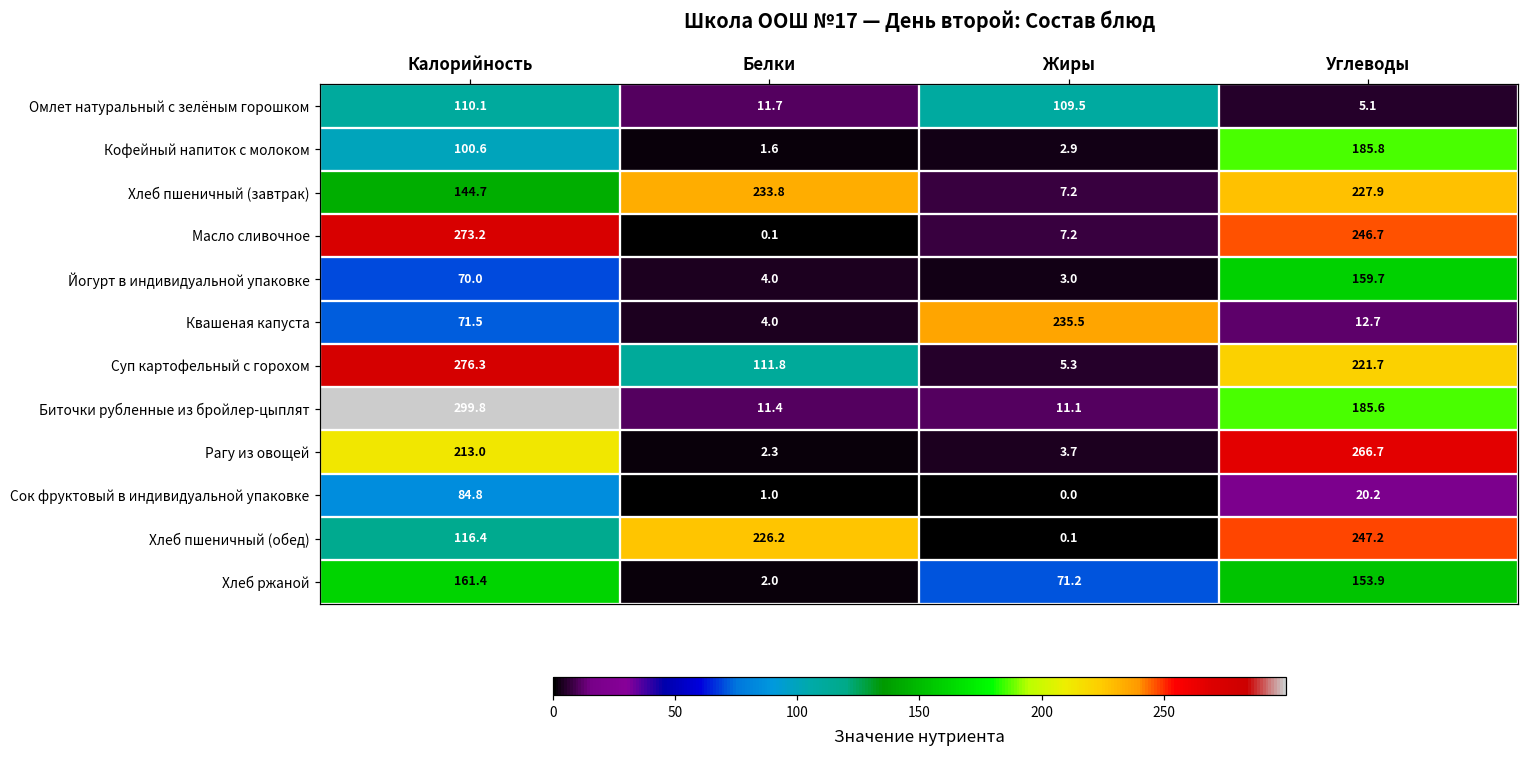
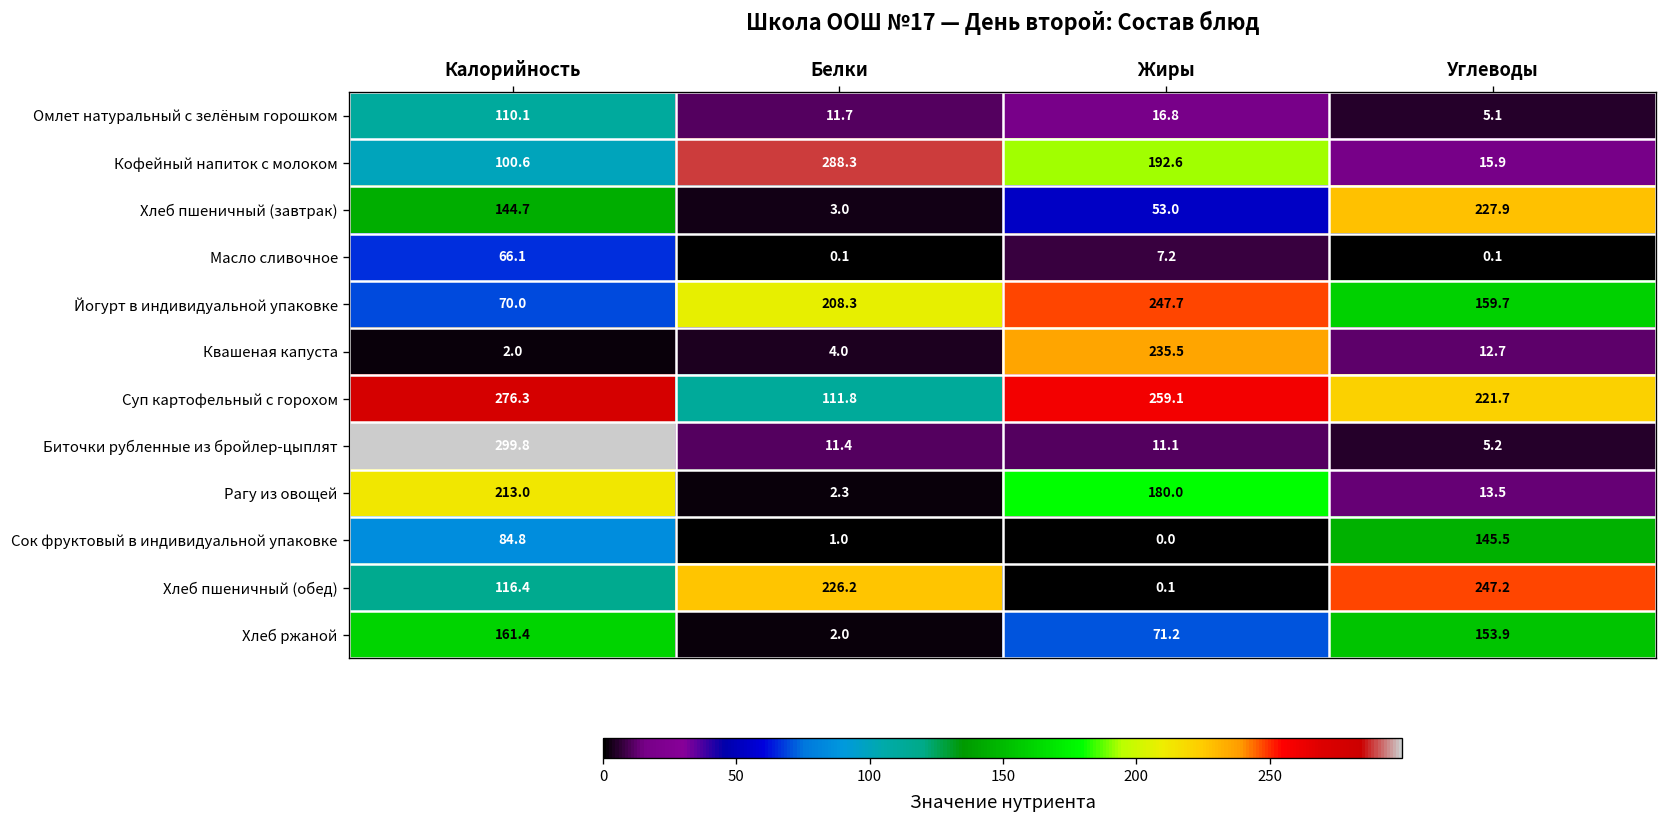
Омлет натуральный с зелёным горошком, Жиры: 109.5 -> 16.8
Кофейный напиток с молоком, Белки: 1.6 -> 288.3
Кофейный напиток с молоком, Жиры: 2.9 -> 192.6
Кофейный напиток с молоком, Углеводы: 185.8 -> 15.9
Хлеб пшеничный (завтрак), Белки: 233.8 -> 3.0
Хлеб пшеничный (завтрак), Жиры: 7.2 -> 53.0
Масло сливочное, Калорийность: 273.2 -> 66.1
Масло сливочное, Углеводы: 246.7 -> 0.1
Йогурт в индивидуальной упаковке, Белки: 4.0 -> 208.3
Йогурт в индивидуальной упаковке, Жиры: 3.0 -> 247.7
Квашеная капуста, Калорийность: 71.5 -> 2.0
Суп картофельный с горохом, Жиры: 5.3 -> 259.1
Биточки рубленные из бройлер-цыплят, Углеводы: 185.6 -> 5.2
Рагу из овощей, Жиры: 3.7 -> 180.0
Рагу из овощей, Углеводы: 266.7 -> 13.5
Сок фруктовый в индивидуальной упаковке, Углеводы: 20.2 -> 145.5
